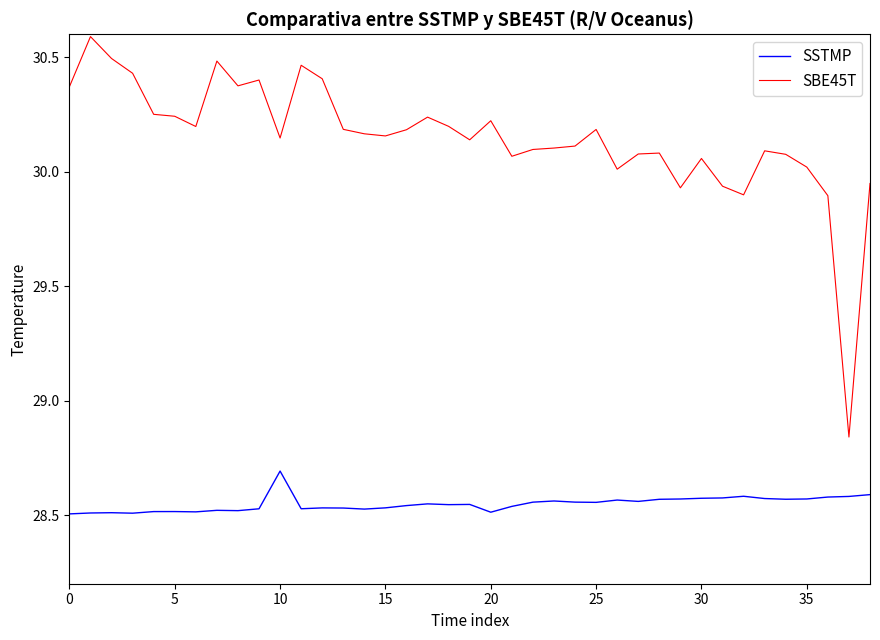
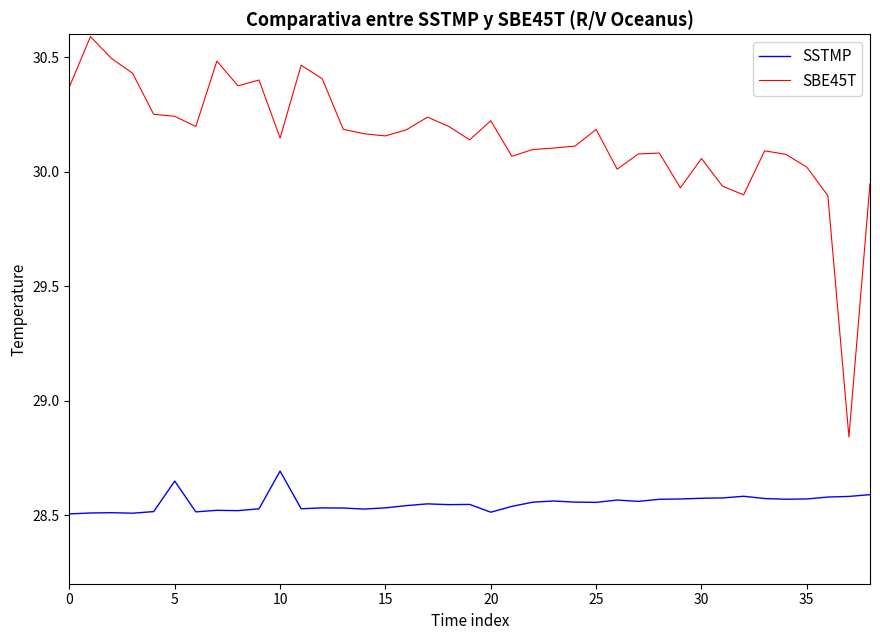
SSTMP, 5: 28.52 -> 28.65
